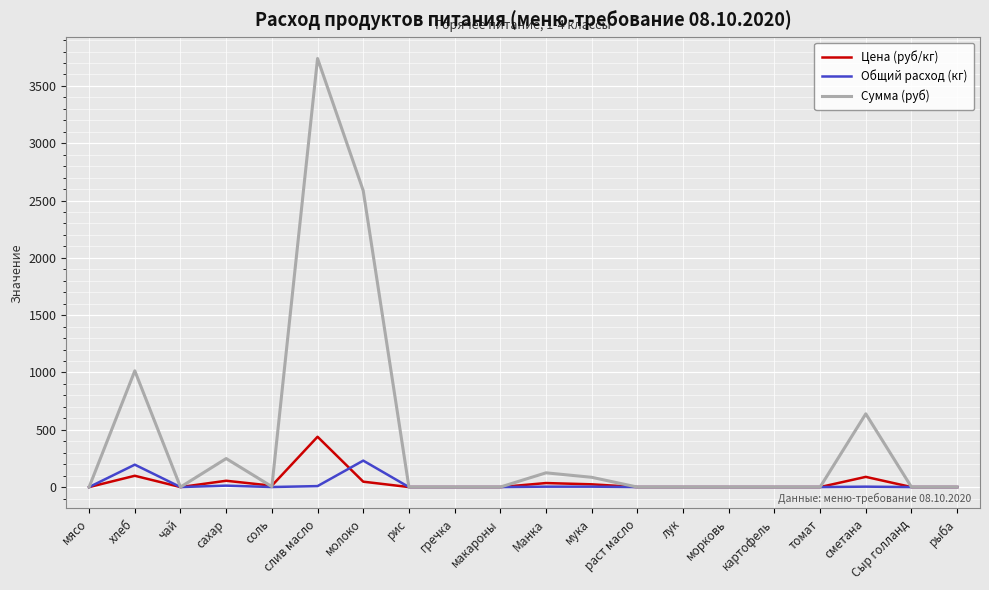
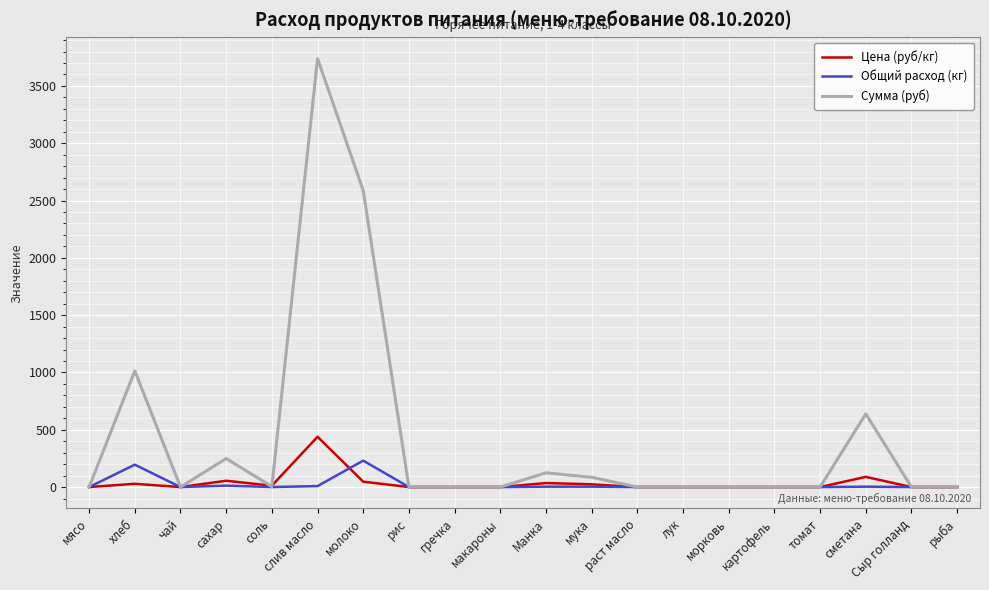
Цена (руб/кг), хлеб: 100 -> 30
